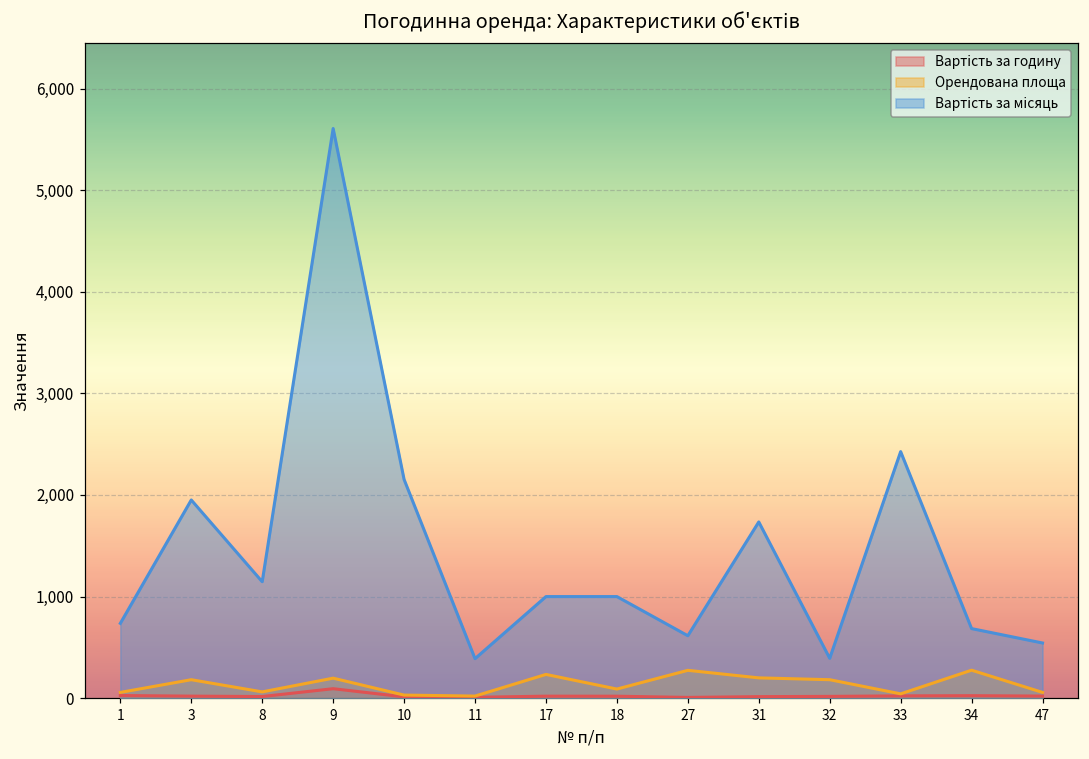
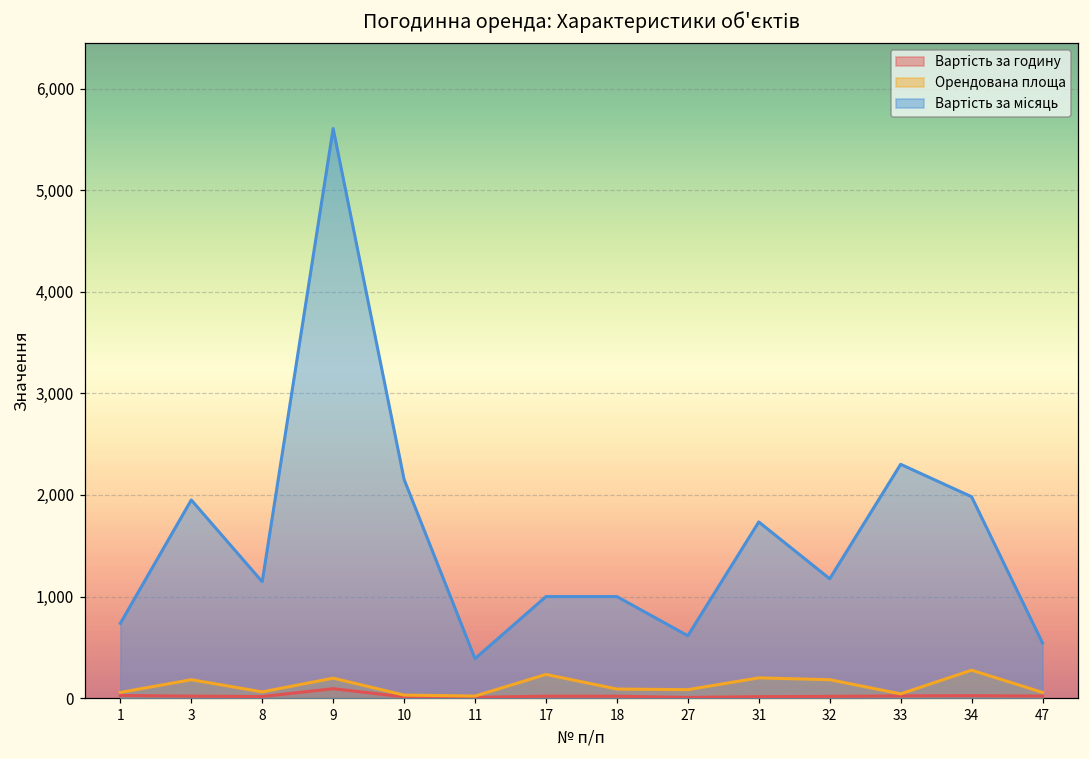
Орендована площа, 27: 300 -> 100
Вартість за місяць, 32: 400 -> 1,200
Вартість за місяць, 33: 2,400 -> 2,300
Вартість за місяць, 34: 700 -> 2,000
